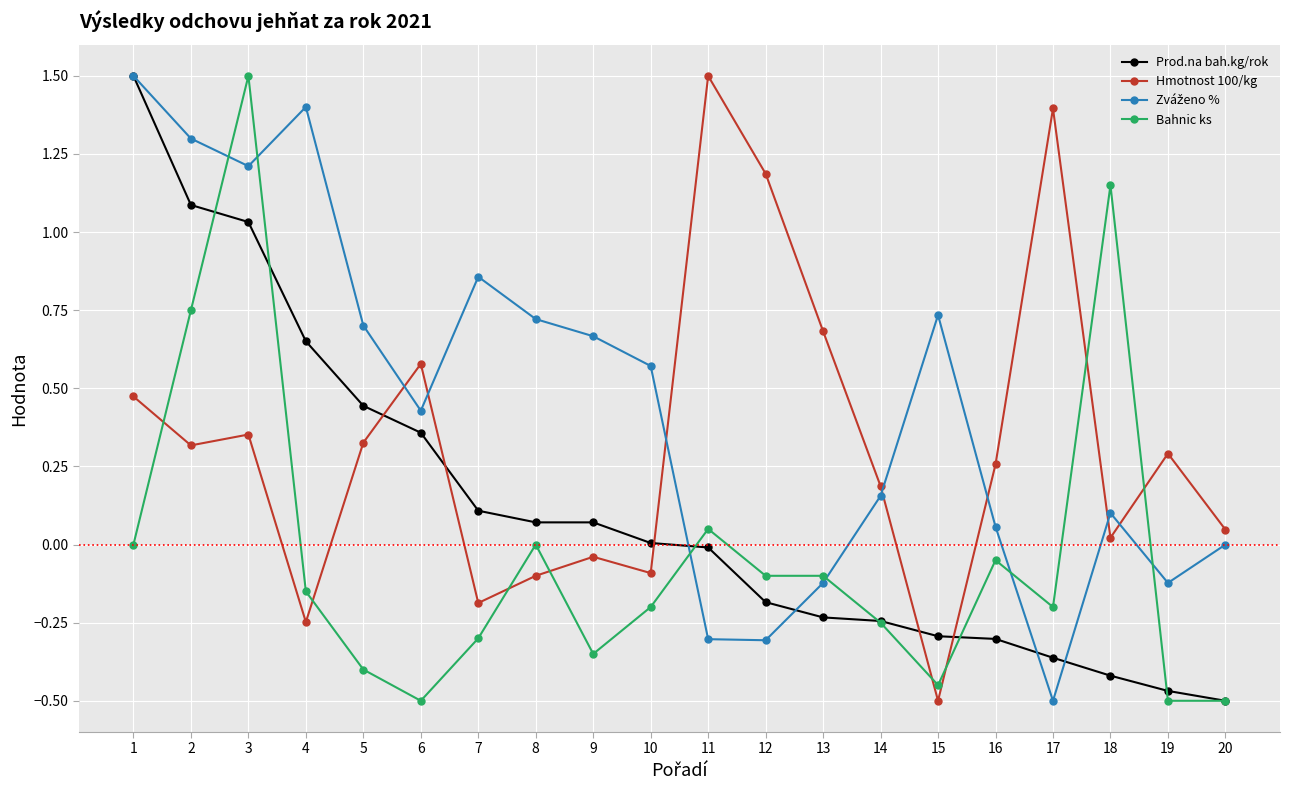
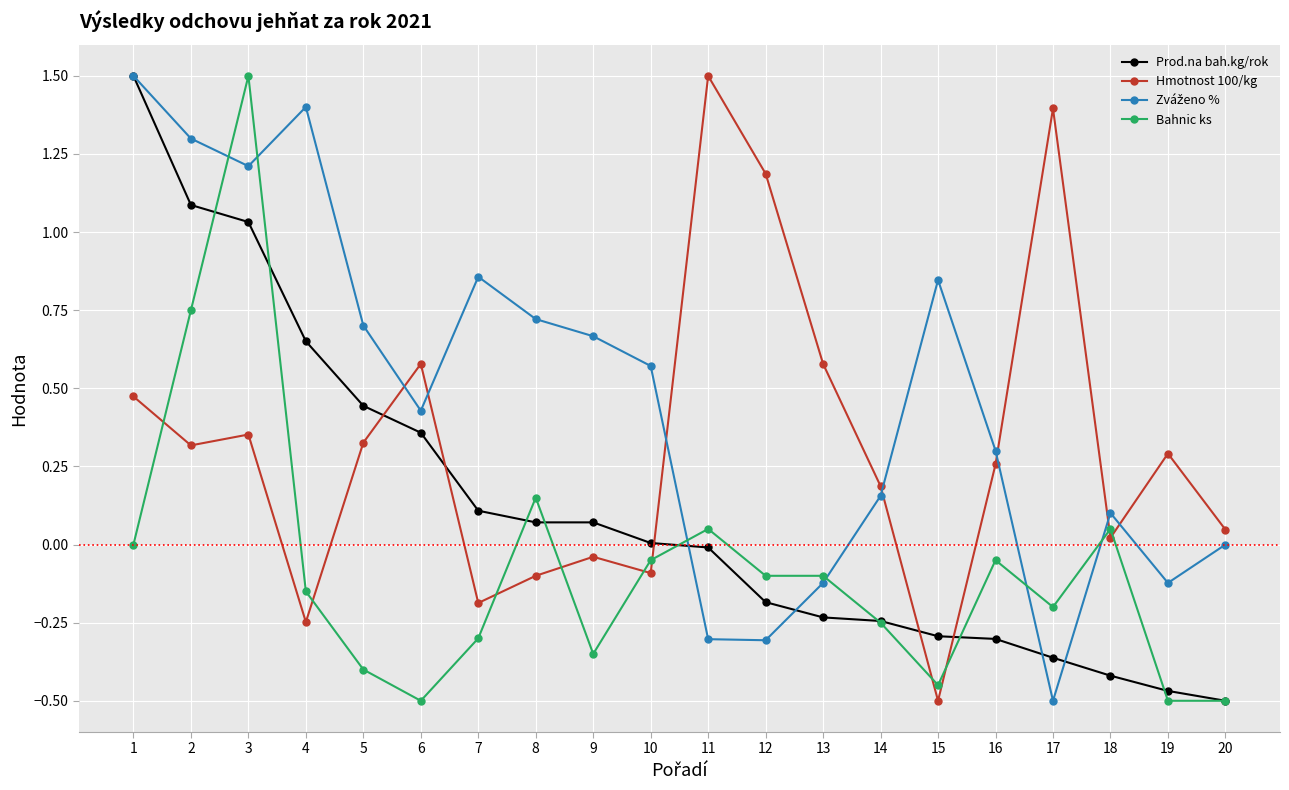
Bahnic ks, 8: 0.00 -> 0.15
Bahnic ks, 10: -0.20 -> -0.05
Hmotnost 100/kg, 13: 0.68 -> 0.58
Zváženo %, 15: 0.73 -> 0.85
Zváženo %, 16: 0.06 -> 0.30
Bahnic ks, 18: 1.15 -> 0.05
